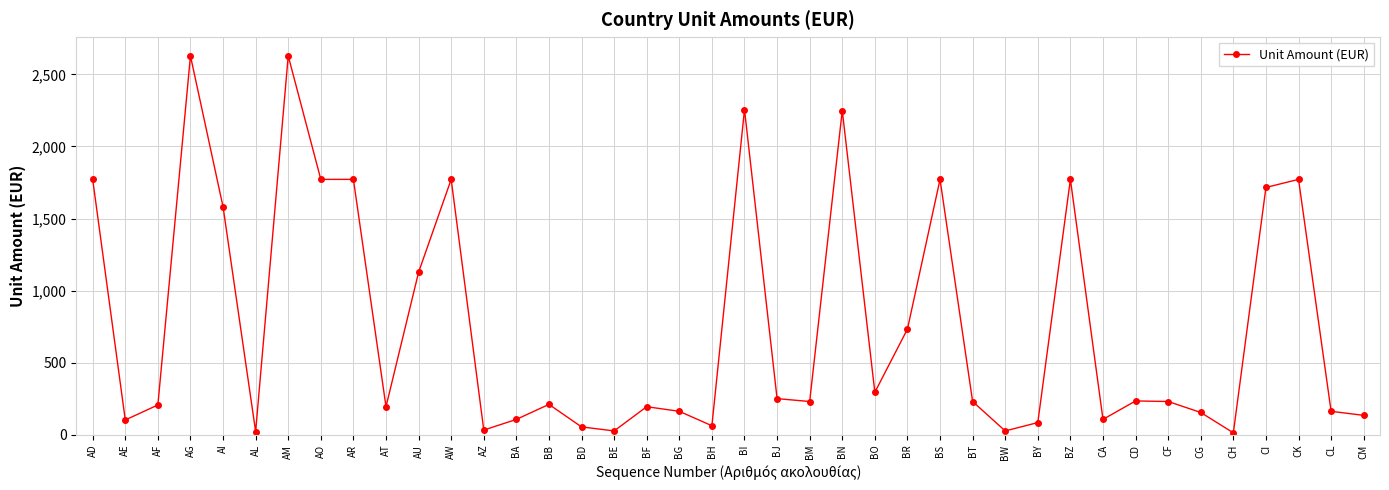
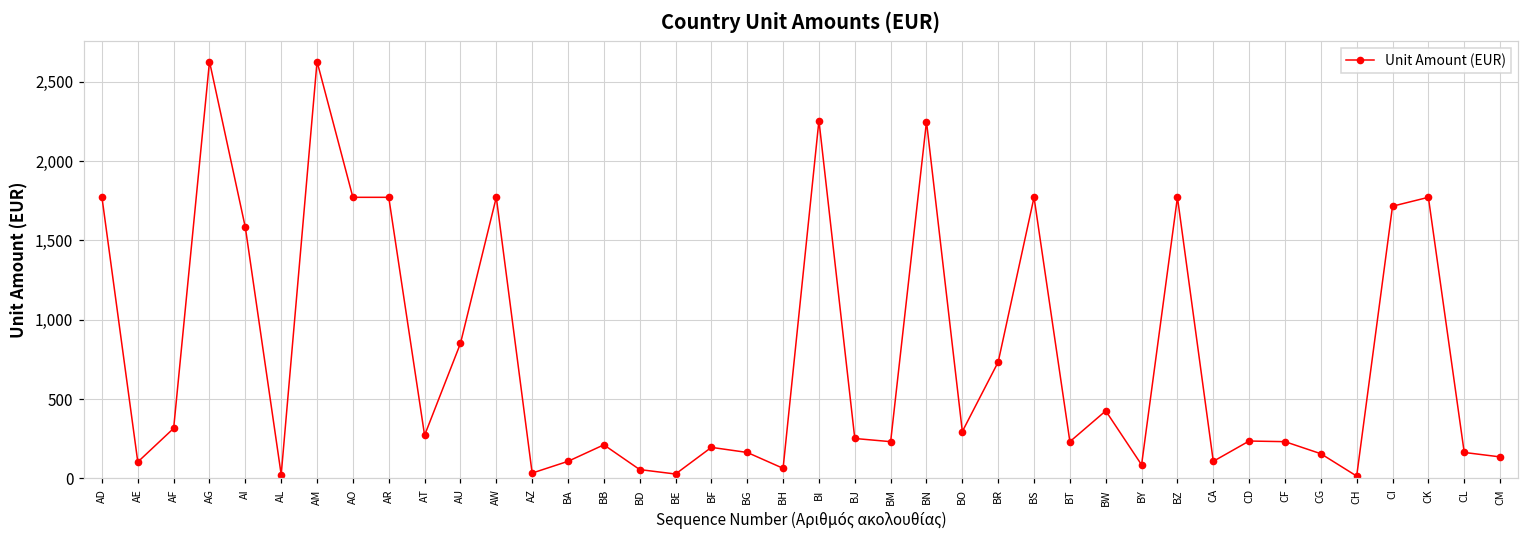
AF: 210 -> 320
AT: 200 -> 270
AU: 1,130 -> 850
BW: 30 -> 430
